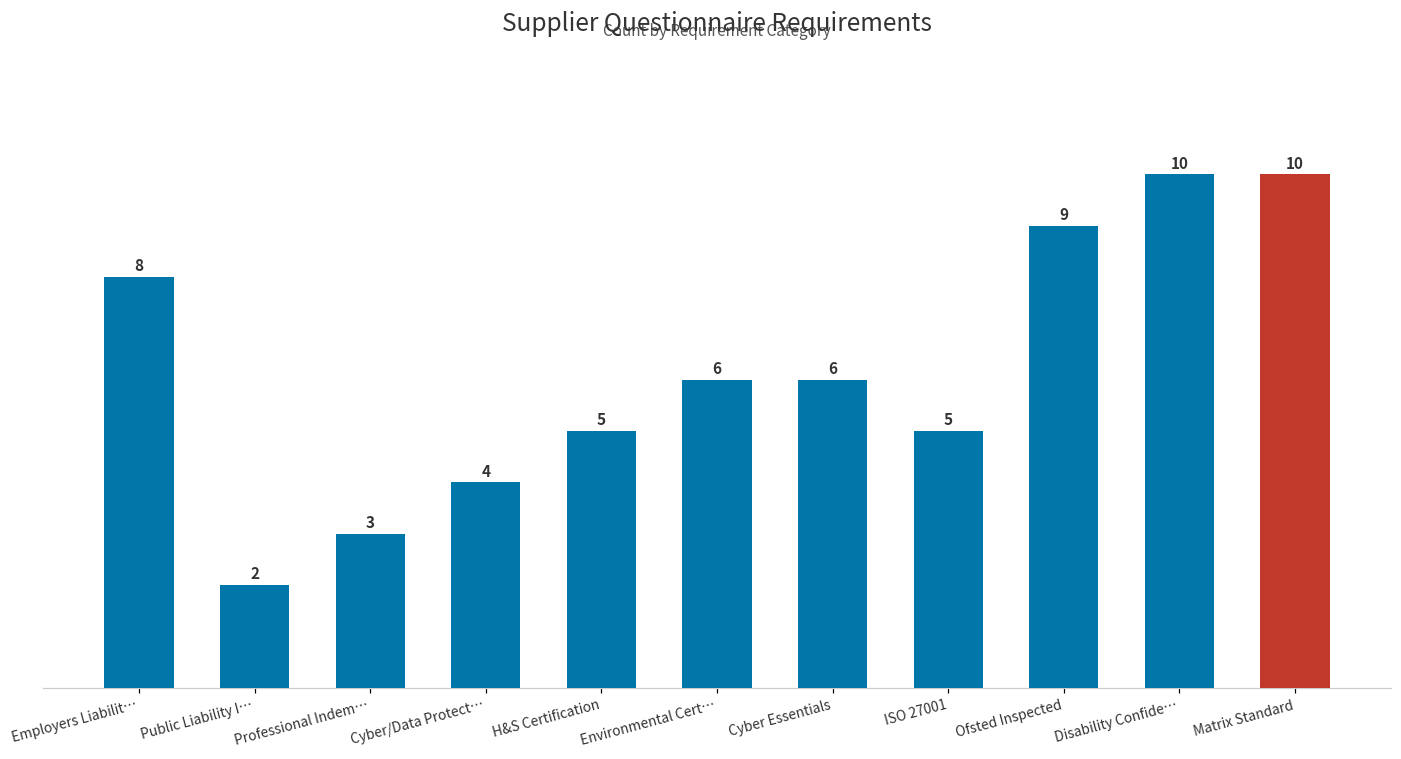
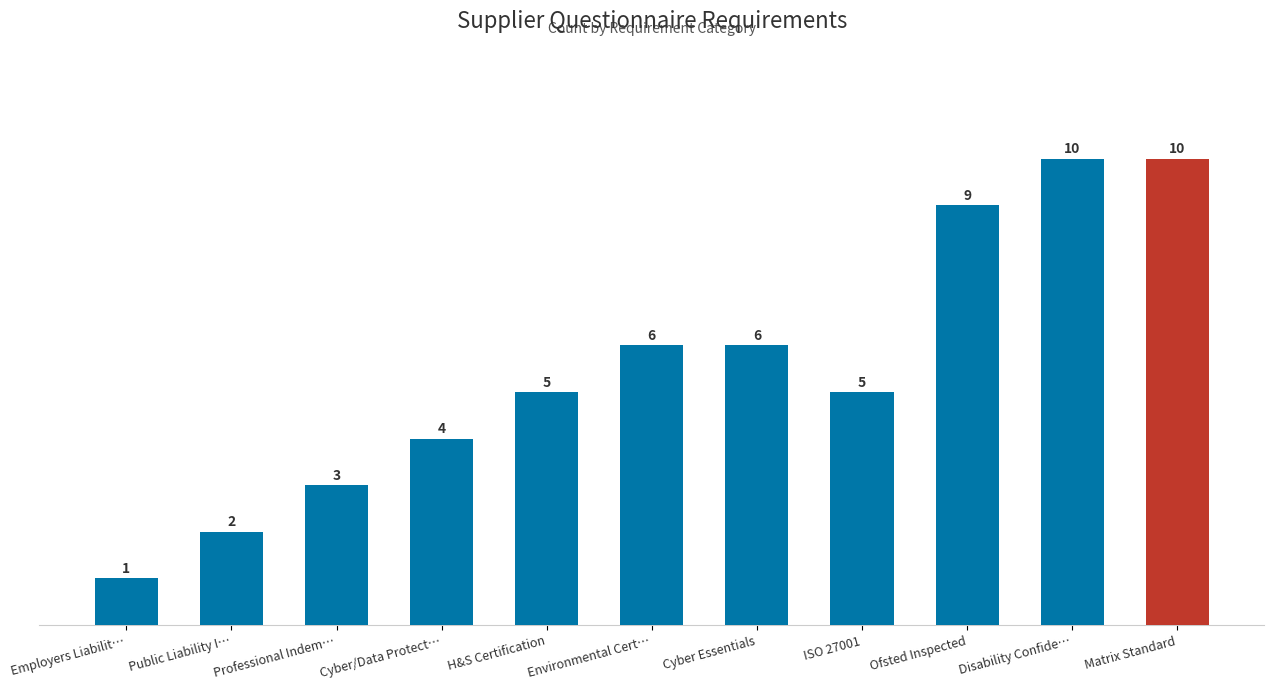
Employers Liabilit…: 8 -> 1
